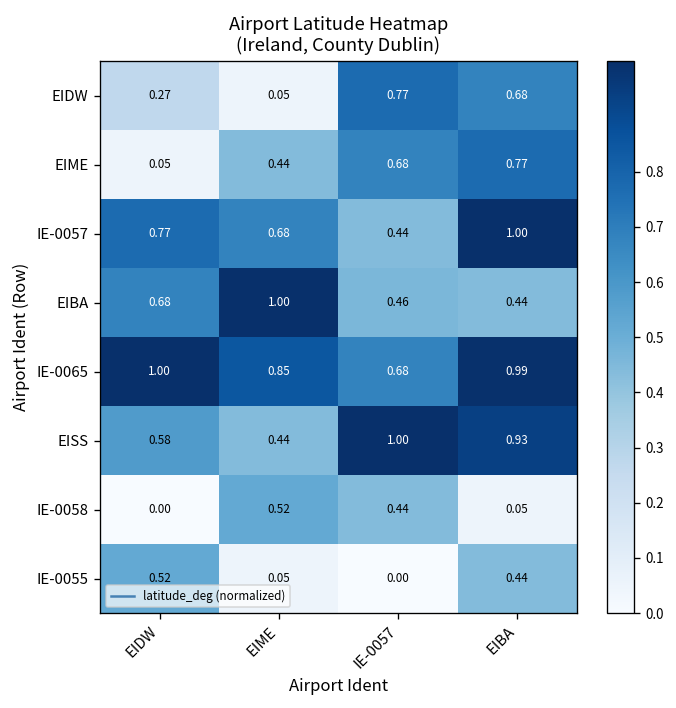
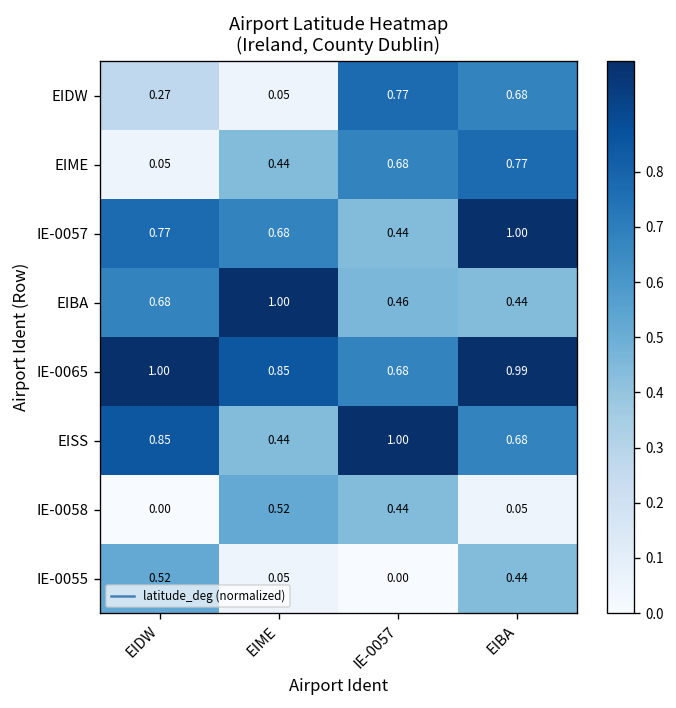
EISS, EIDW: 0.58 -> 0.85
EISS, EIBA: 0.93 -> 0.68
